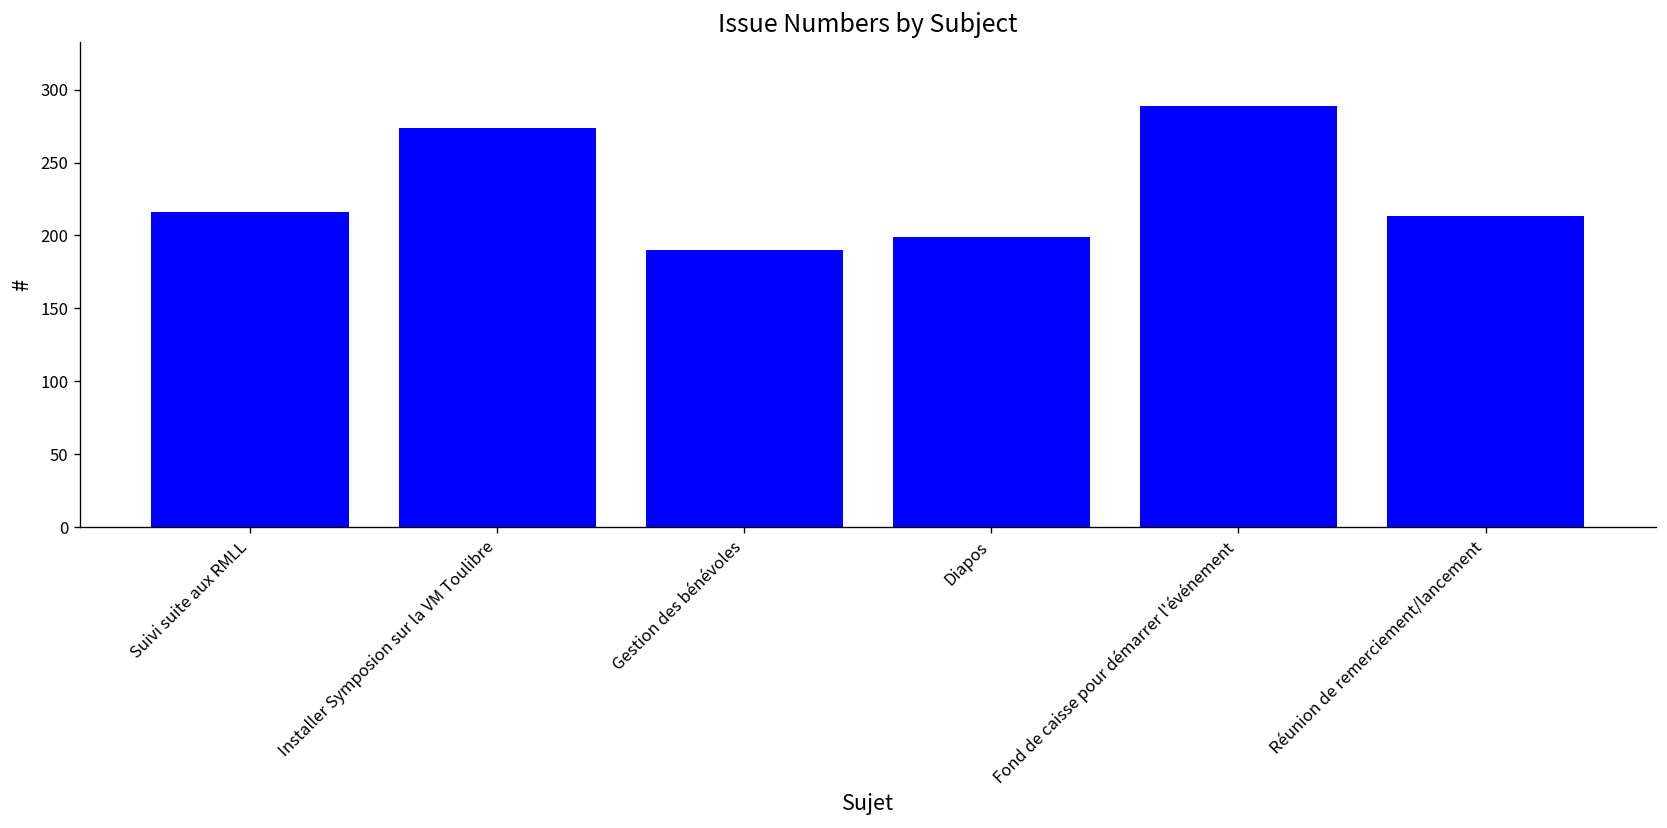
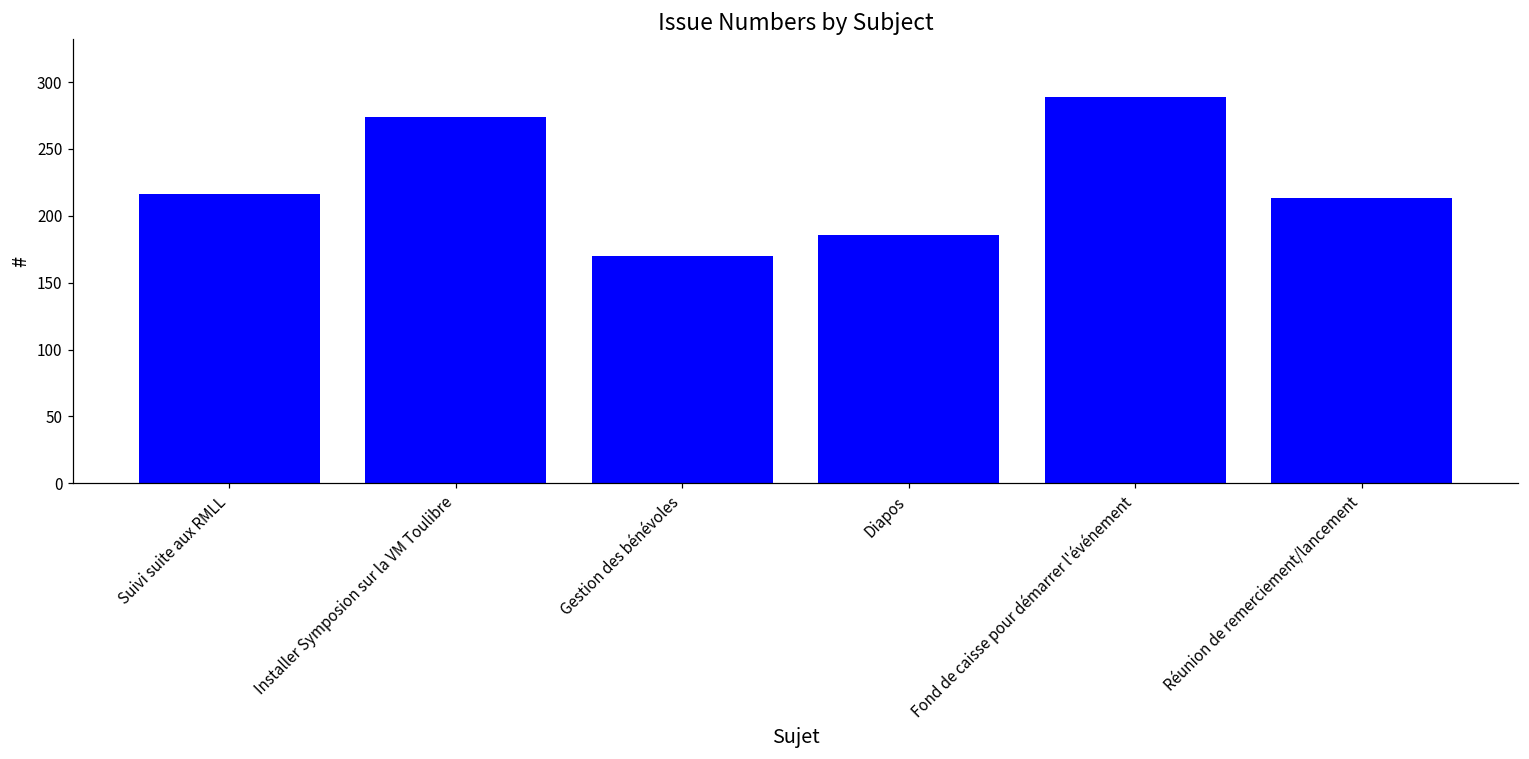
Gestion des bénévoles: 190 -> 170
Diapos: 199 -> 186
